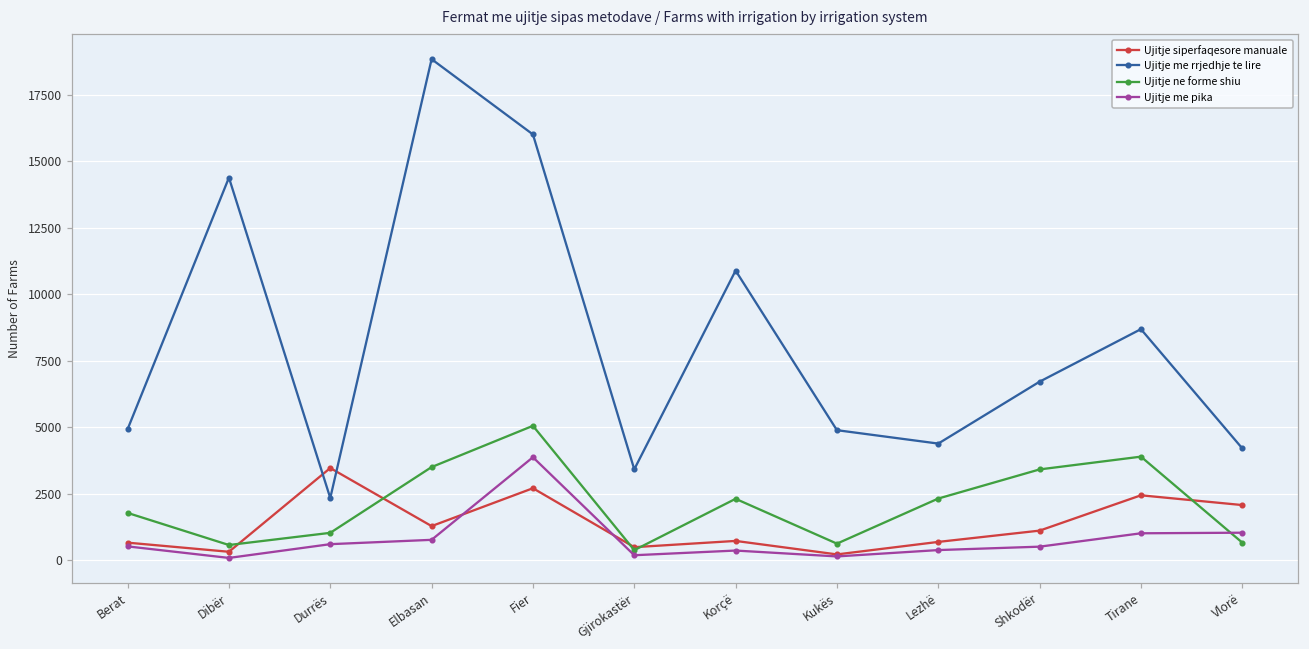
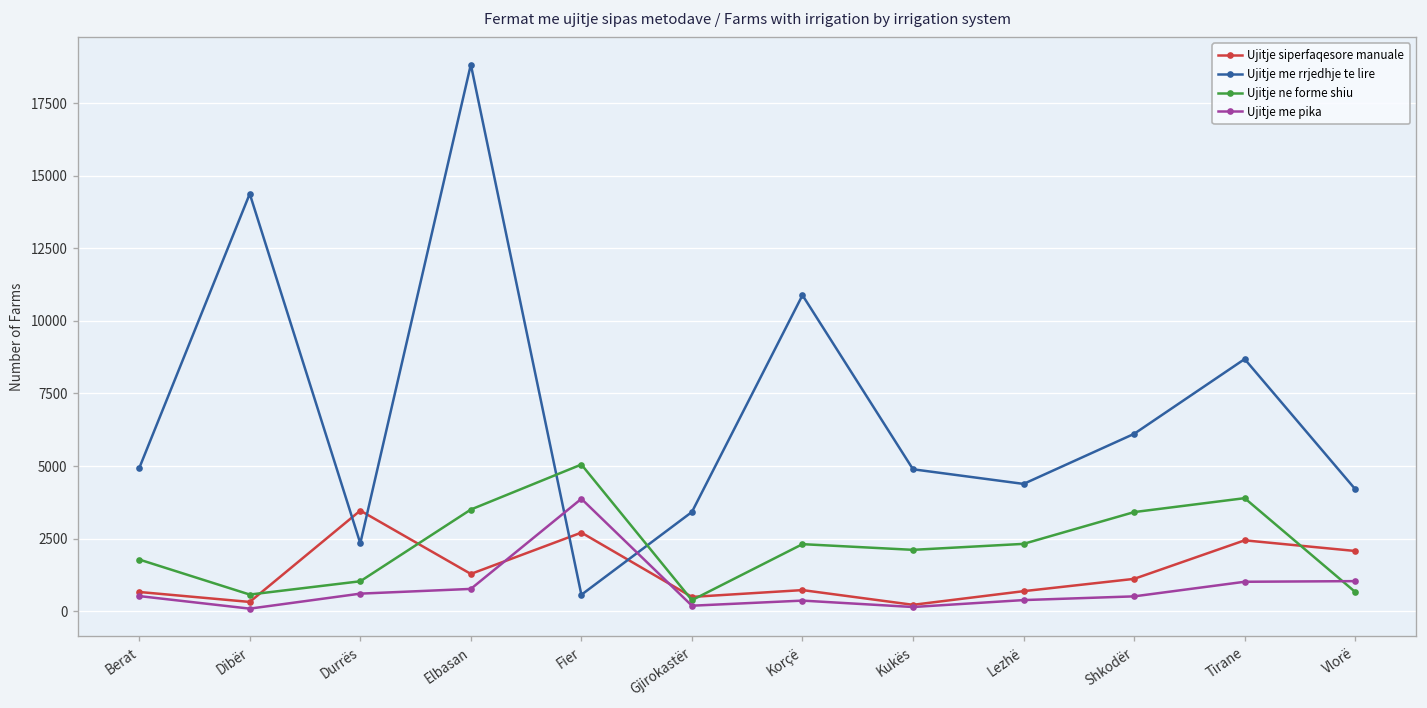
Ujitje me rrjedhje te lire, Fier: 16000 -> 600
Ujitje ne forme shiu, Kukës: 600 -> 2100
Ujitje me rrjedhje te lire, Shkodër: 6700 -> 6100
